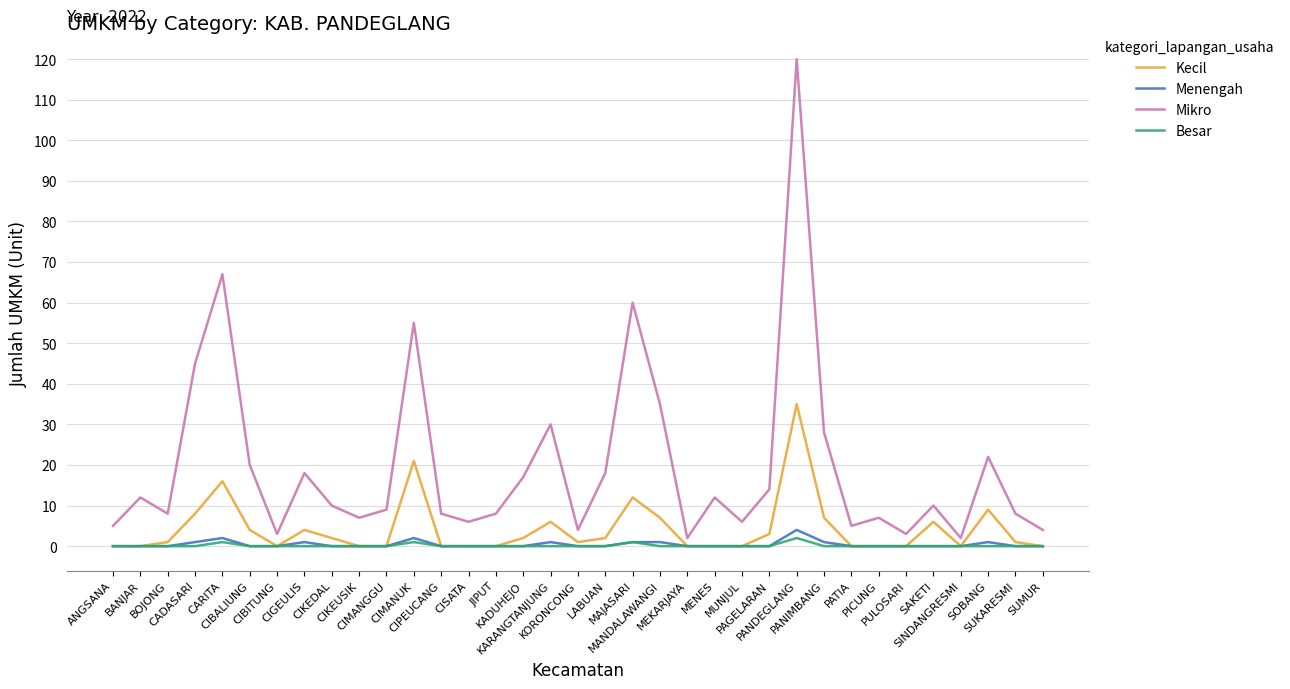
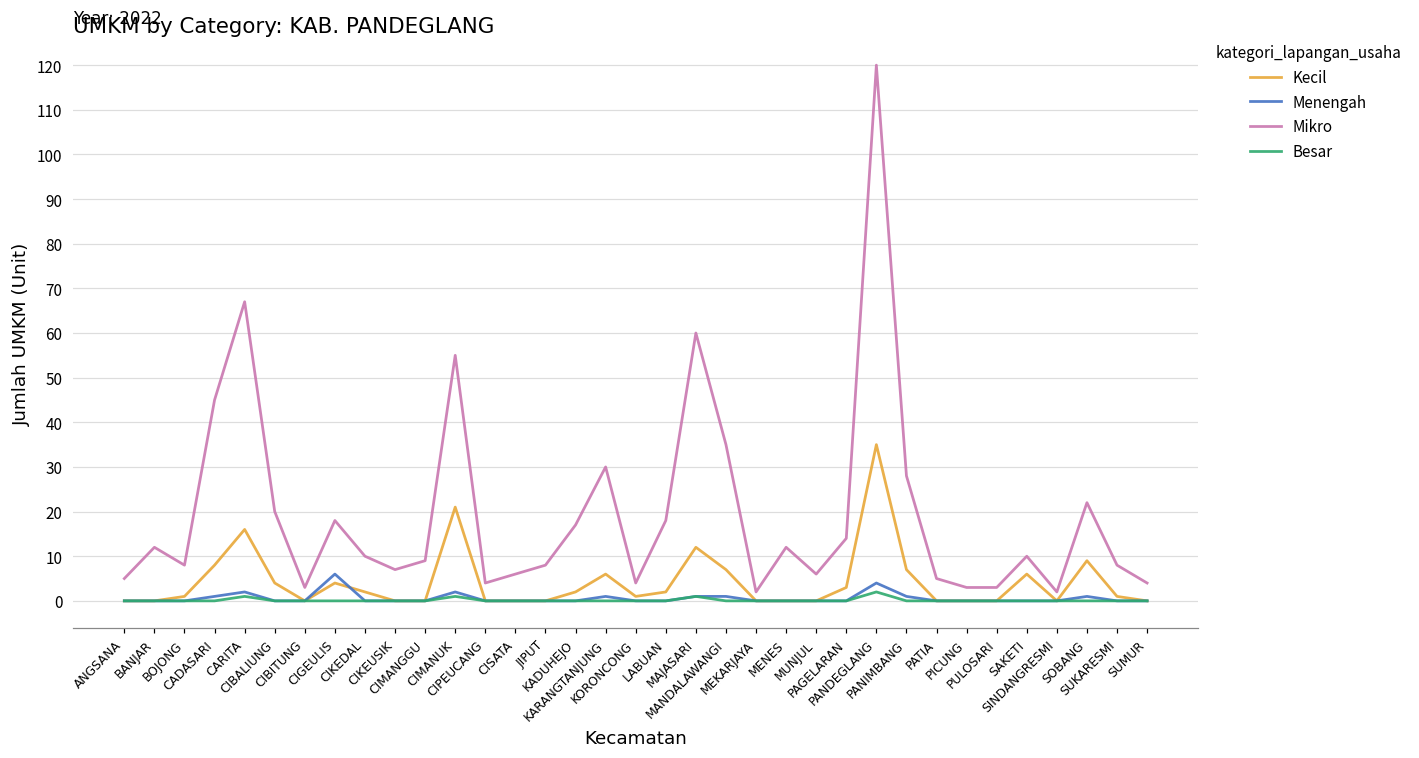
Menengah, CIGEULIS: 1 -> 6
Mikro, CIPEUCANG: 8 -> 4
Mikro, PICUNG: 7 -> 3
